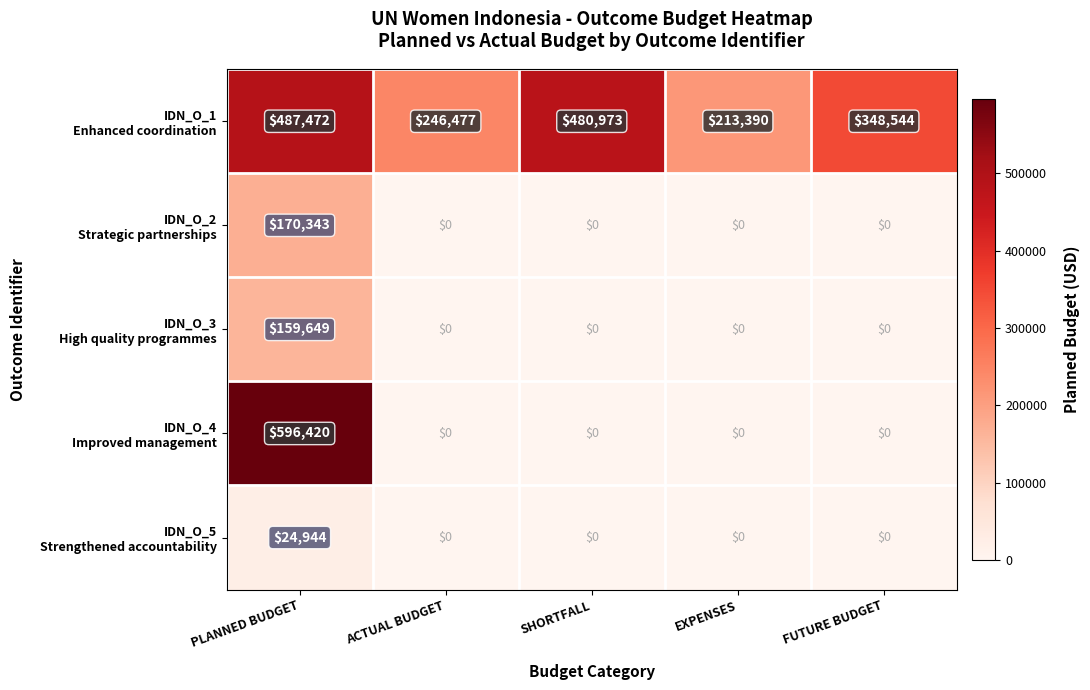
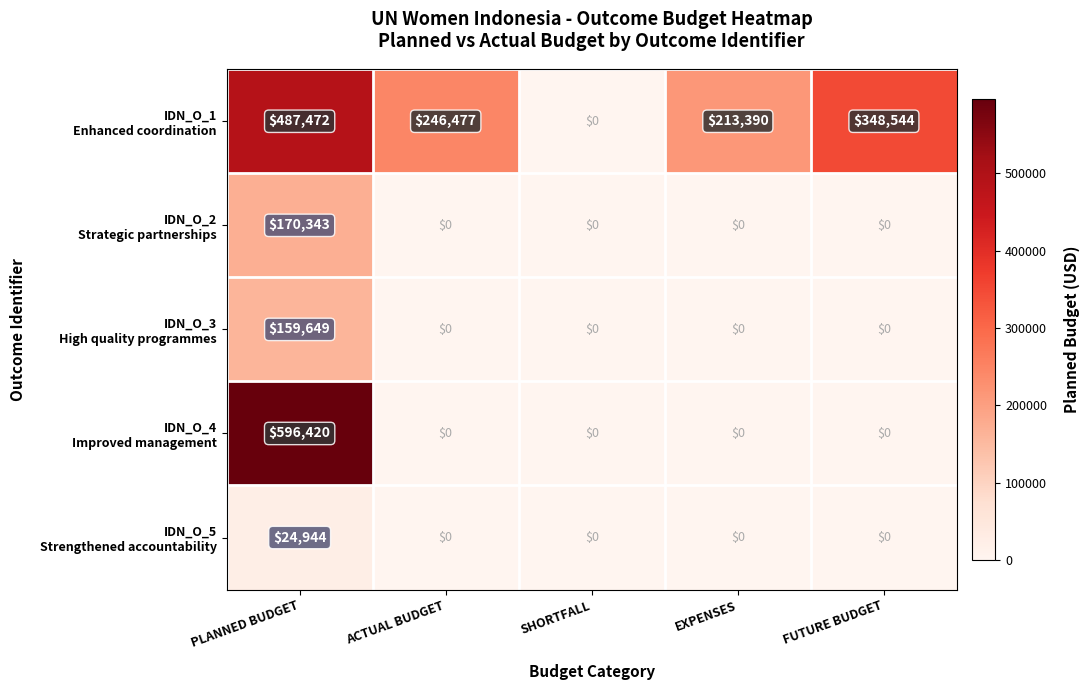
IDN_O_1 Enhanced coordination, SHORTFALL: $480,973 -> $0
